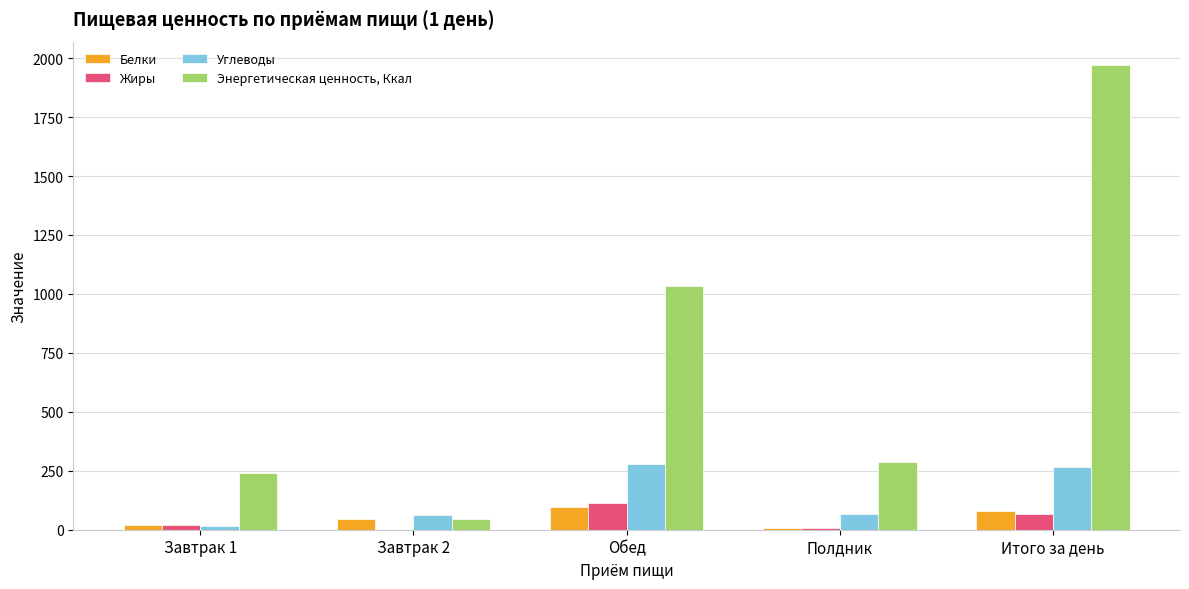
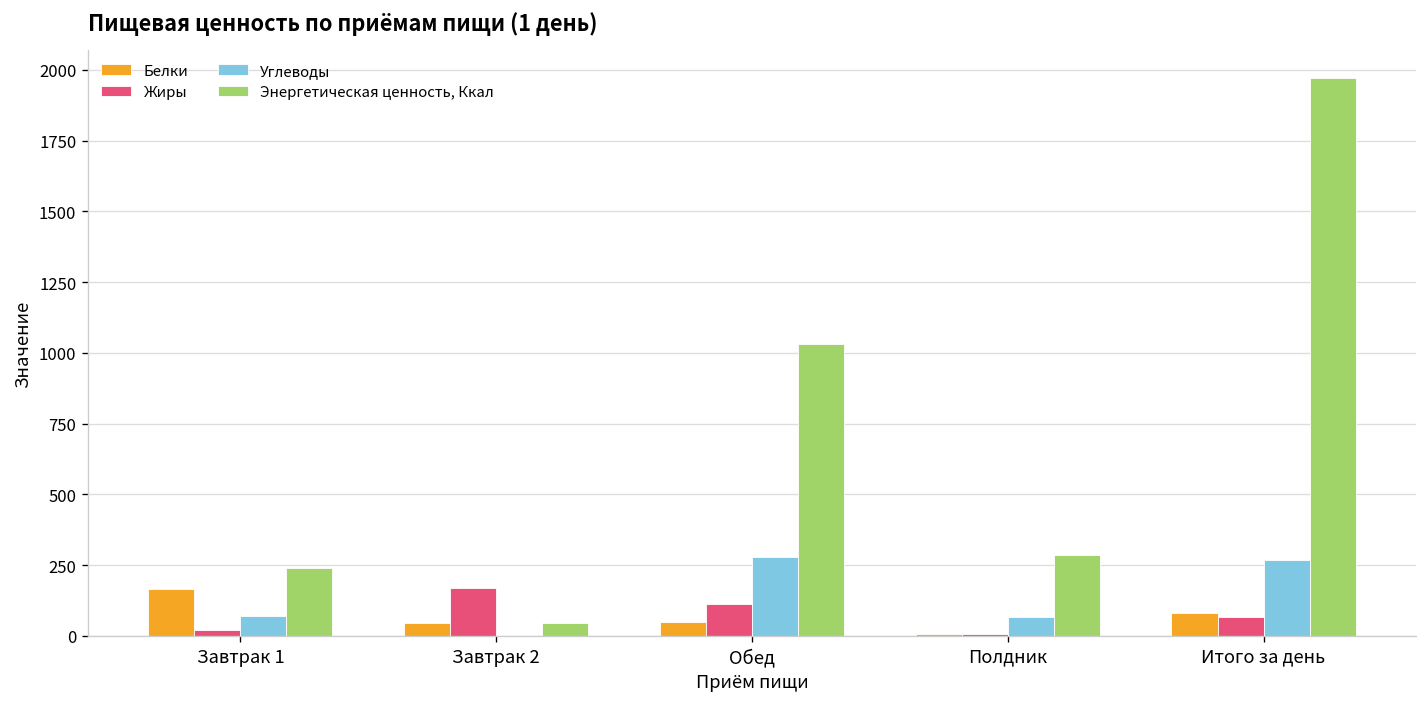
Белки, Завтрак 1: 20 -> 170
Углеводы, Завтрак 1: 20 -> 70
Жиры, Завтрак 2: 0 -> 170
Углеводы, Завтрак 2: 60 -> 0
Белки, Обед: 90 -> 50
